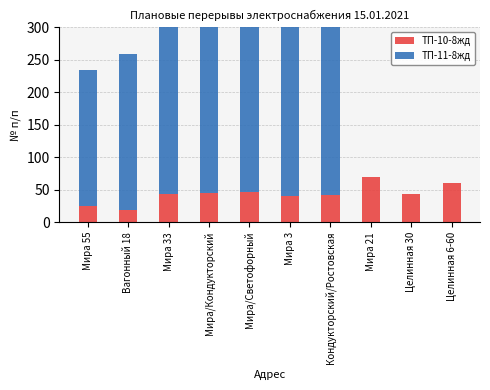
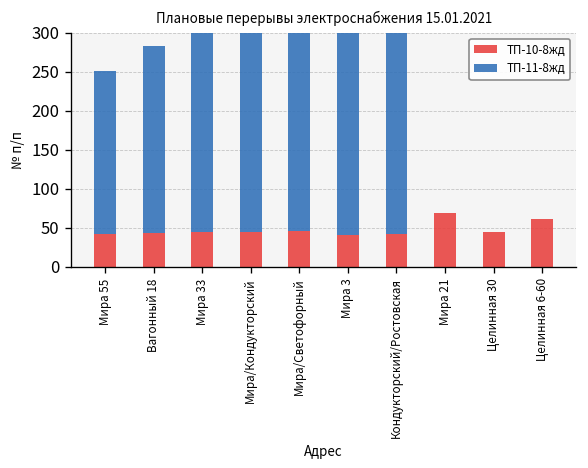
ТП-10-8жд, Мира 55: 30 -> 40
ТП-10-8жд, Вагонный 18: 20 -> 40
